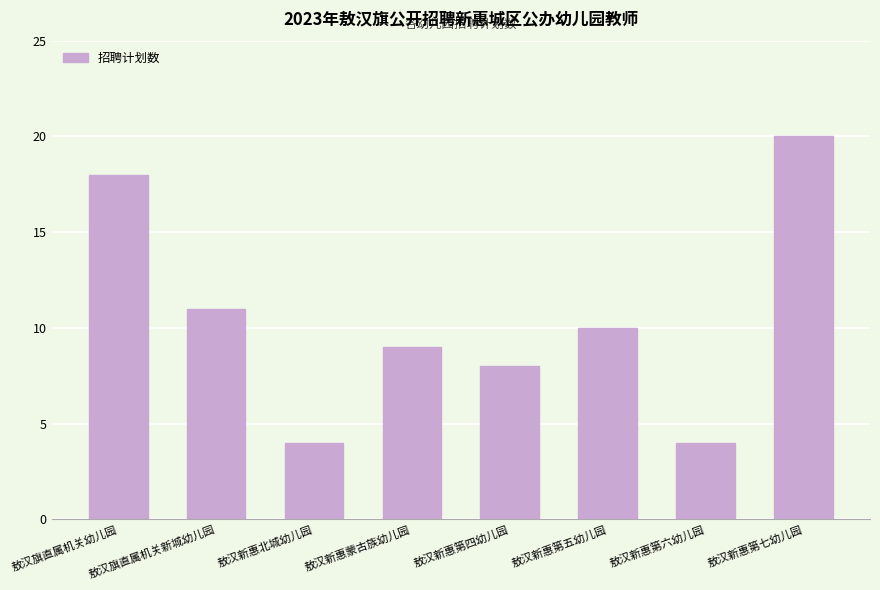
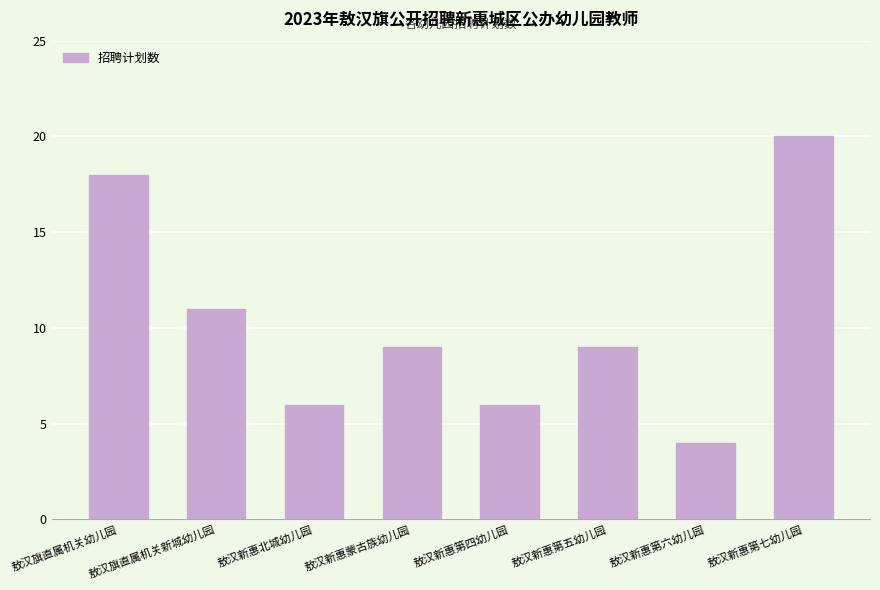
敖汉新惠北城幼儿园: 4 -> 6
敖汉新惠第四幼儿园: 8 -> 6
敖汉新惠第五幼儿园: 10 -> 9
